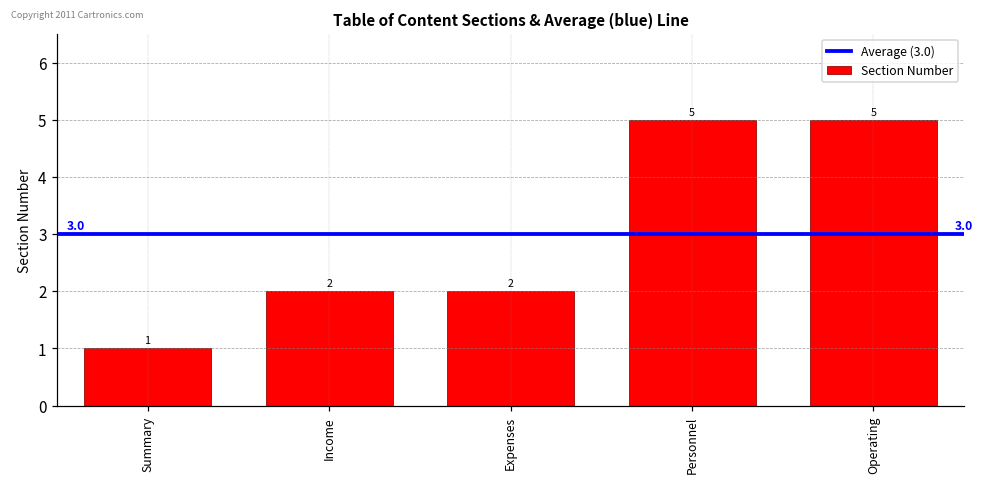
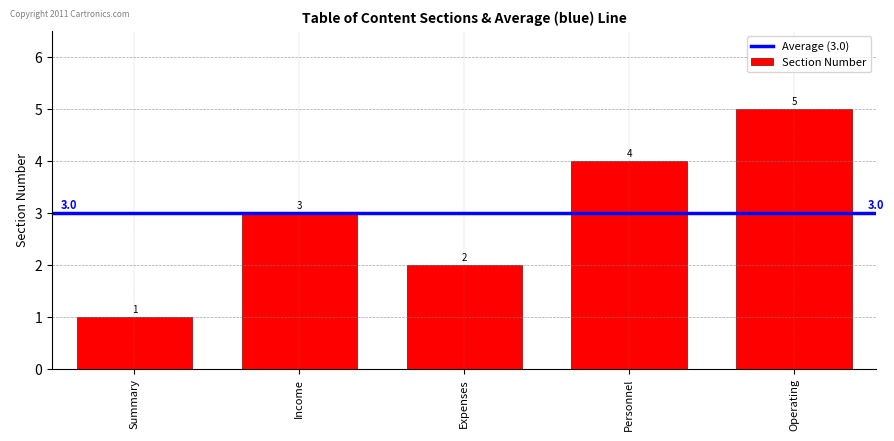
Income: 2 -> 3
Personnel: 5 -> 4
